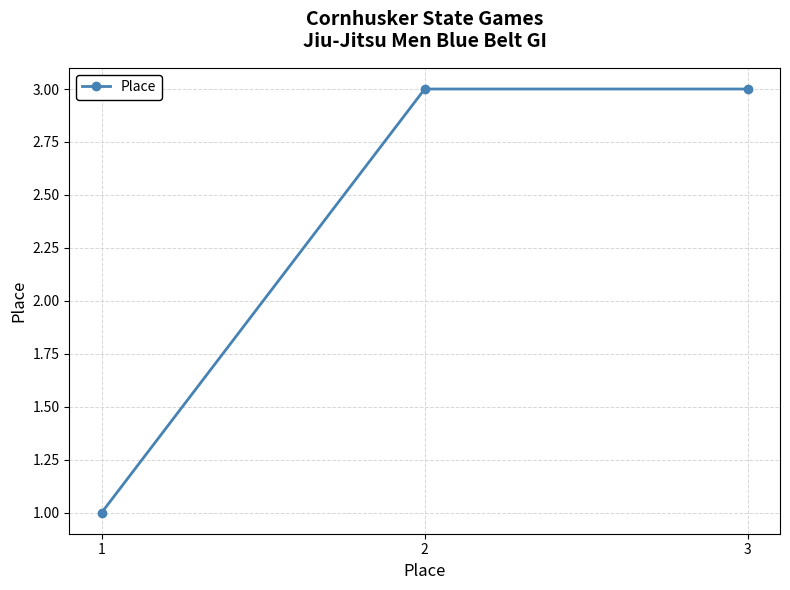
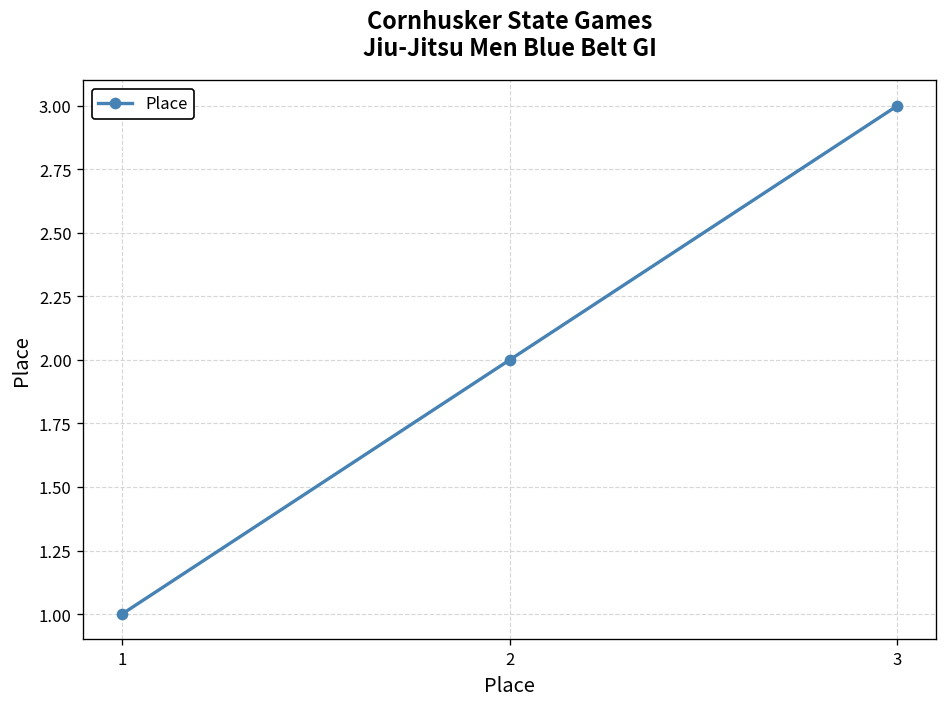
2: 3 -> 2
